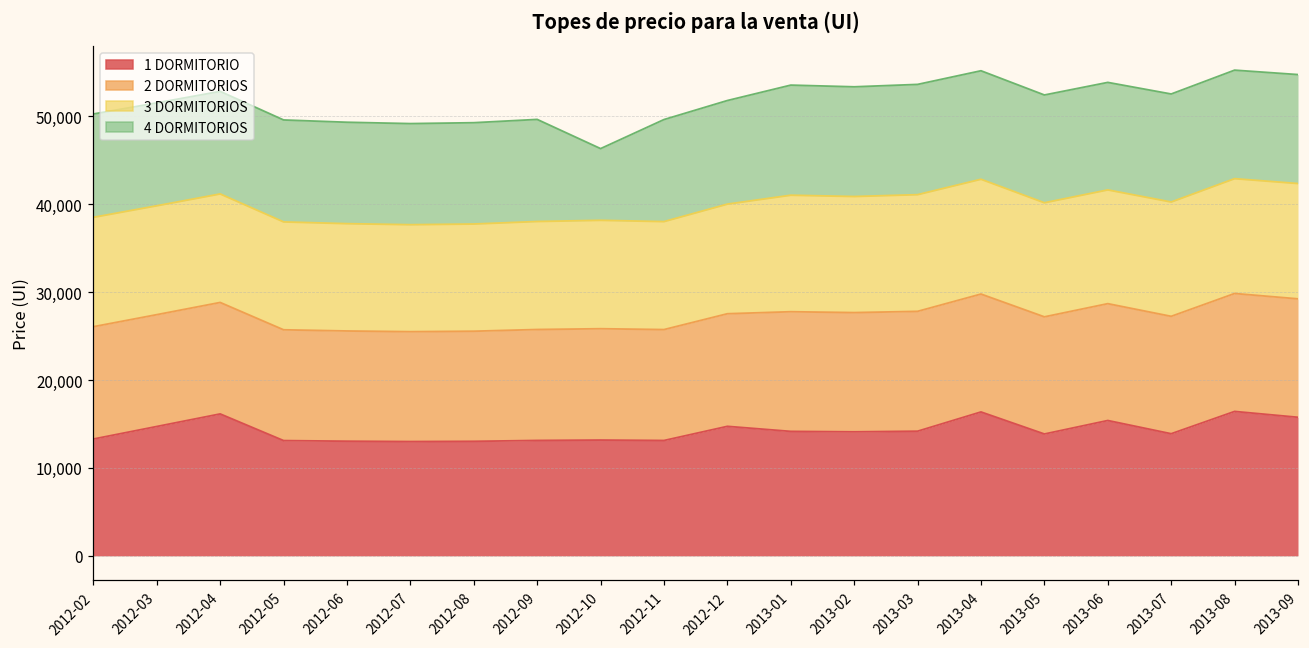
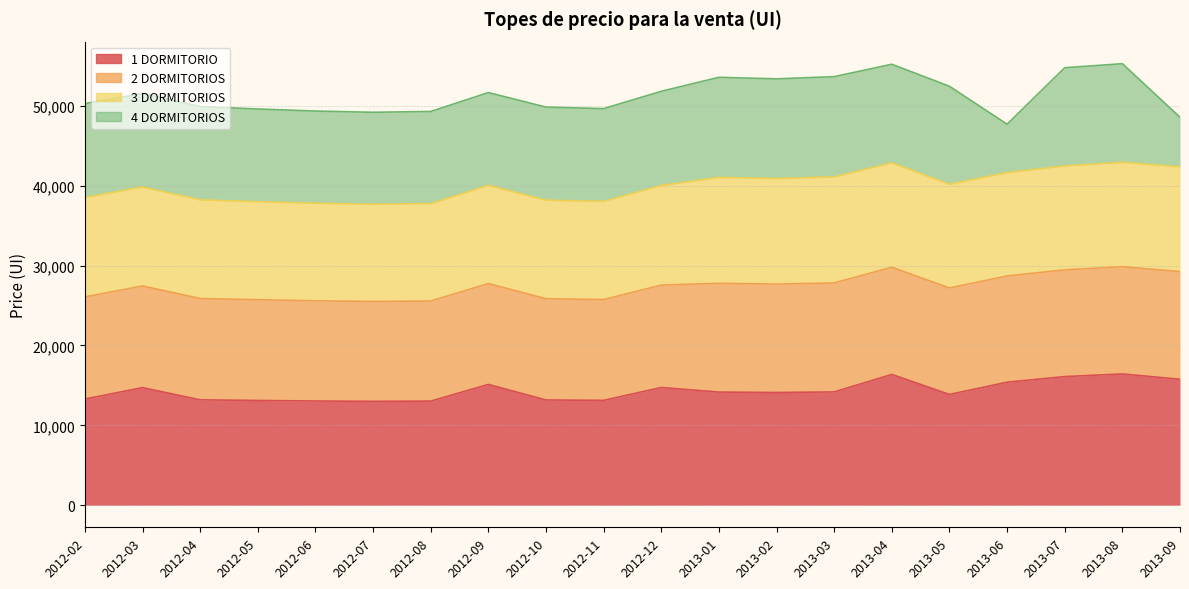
1 DORMITORIO, 2012-04: 16,000 -> 13,000
1 DORMITORIO, 2012-09: 13,000 -> 15,000
4 DORMITORIOS, 2012-10: 8,000 -> 12,000
4 DORMITORIOS, 2013-06: 12,000 -> 6,000
1 DORMITORIO, 2013-07: 14,000 -> 16,000
4 DORMITORIOS, 2013-09: 12,000 -> 6,000
